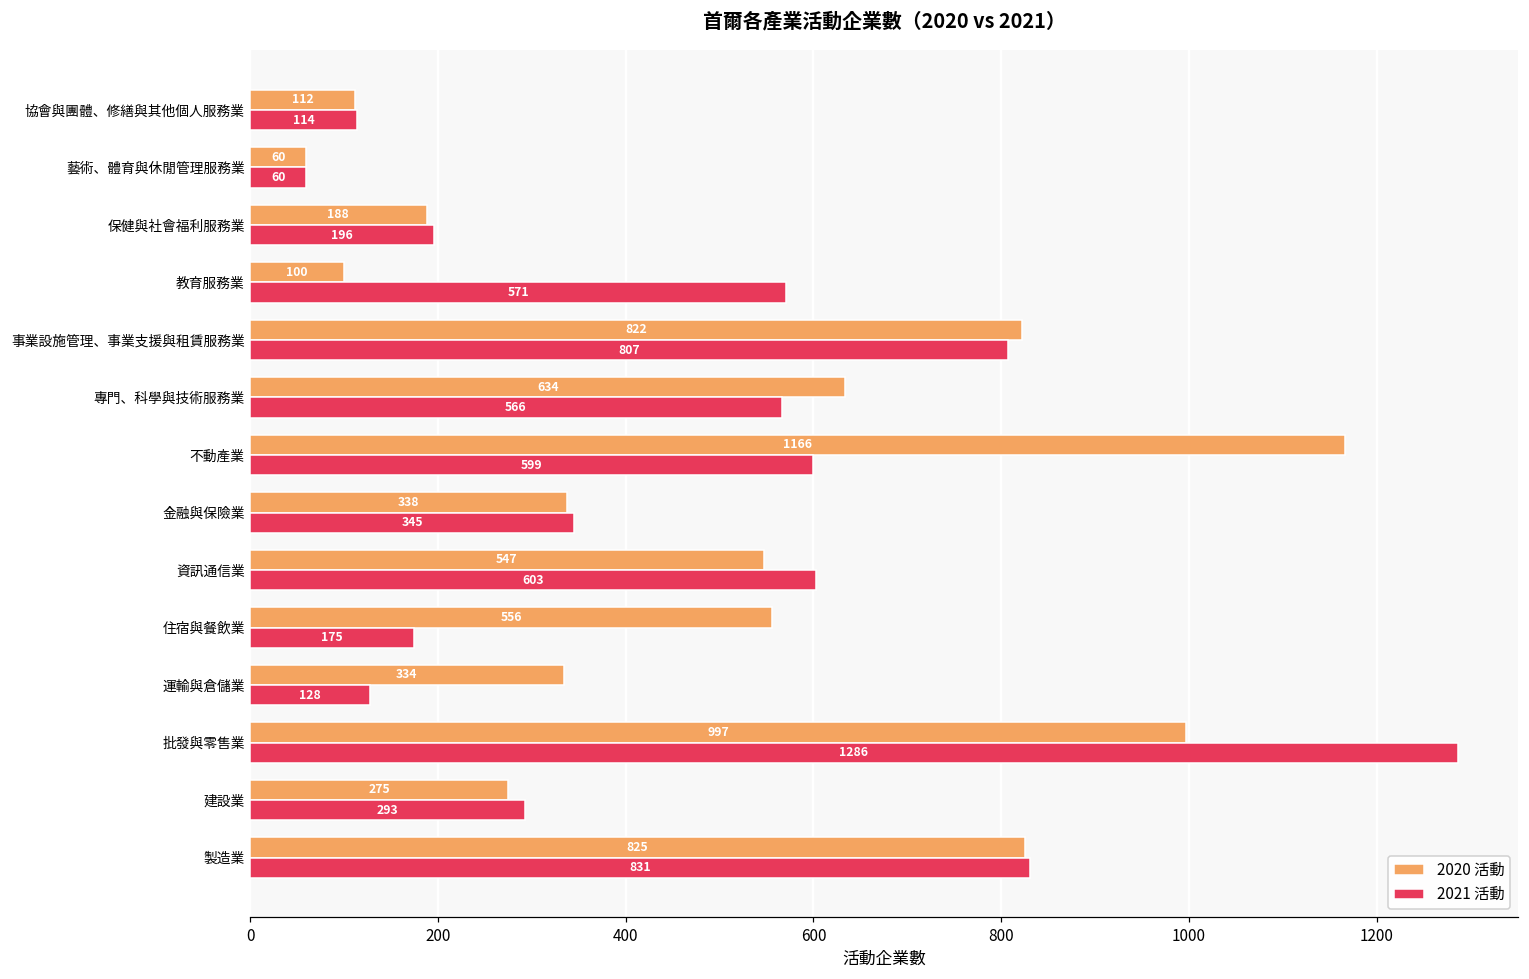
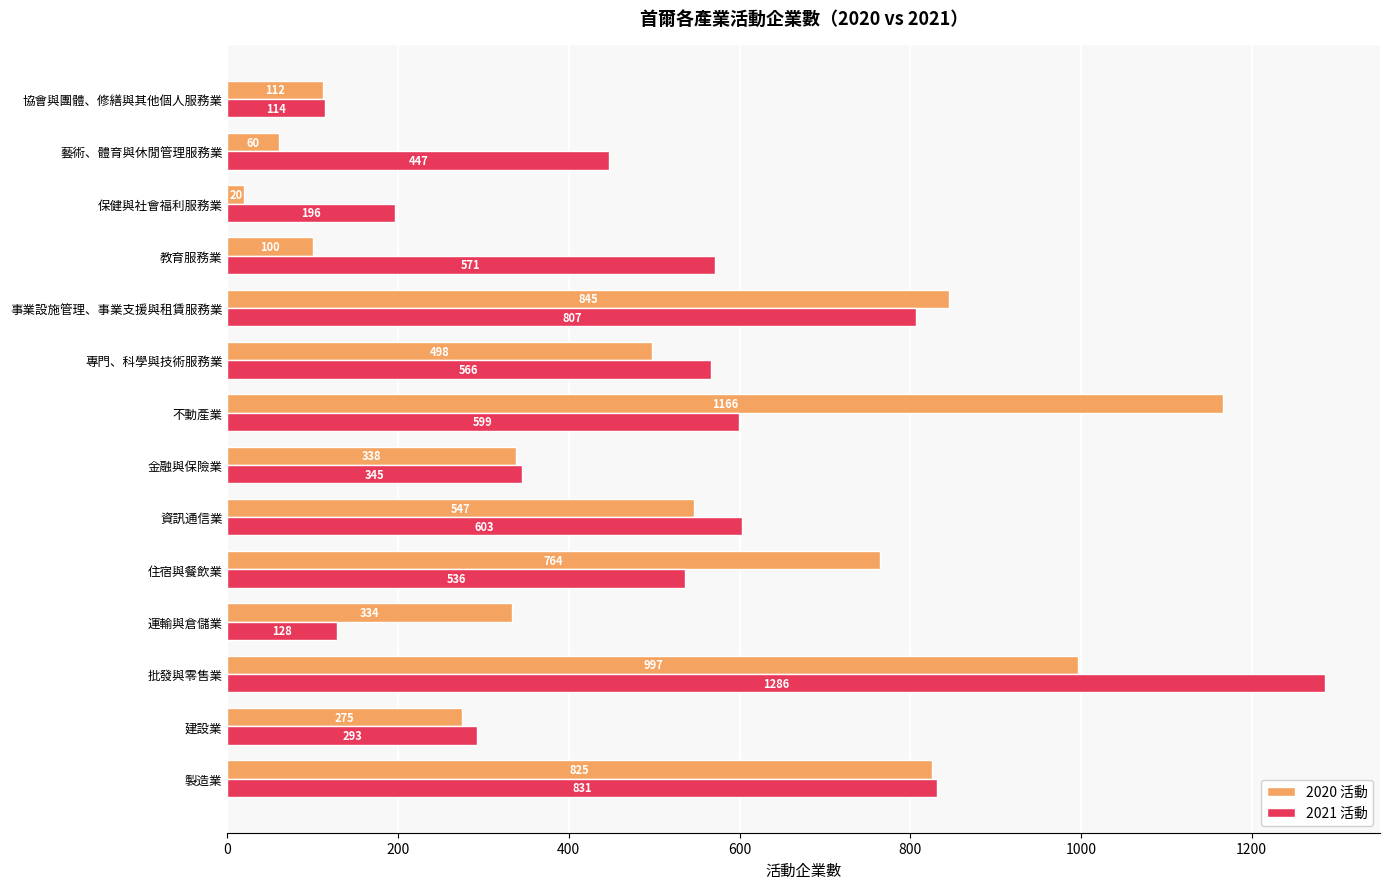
2021 活動, 藝術、體育與休閒管理服務業: 60 -> 447
2020 活動, 保健與社會福利服務業: 188 -> 20
2020 活動, 事業設施管理、事業支援與租賃服務業: 822 -> 845
2020 活動, 專門、科學與技術服務業: 634 -> 498
2020 活動, 住宿與餐飲業: 556 -> 764
2021 活動, 住宿與餐飲業: 175 -> 536
